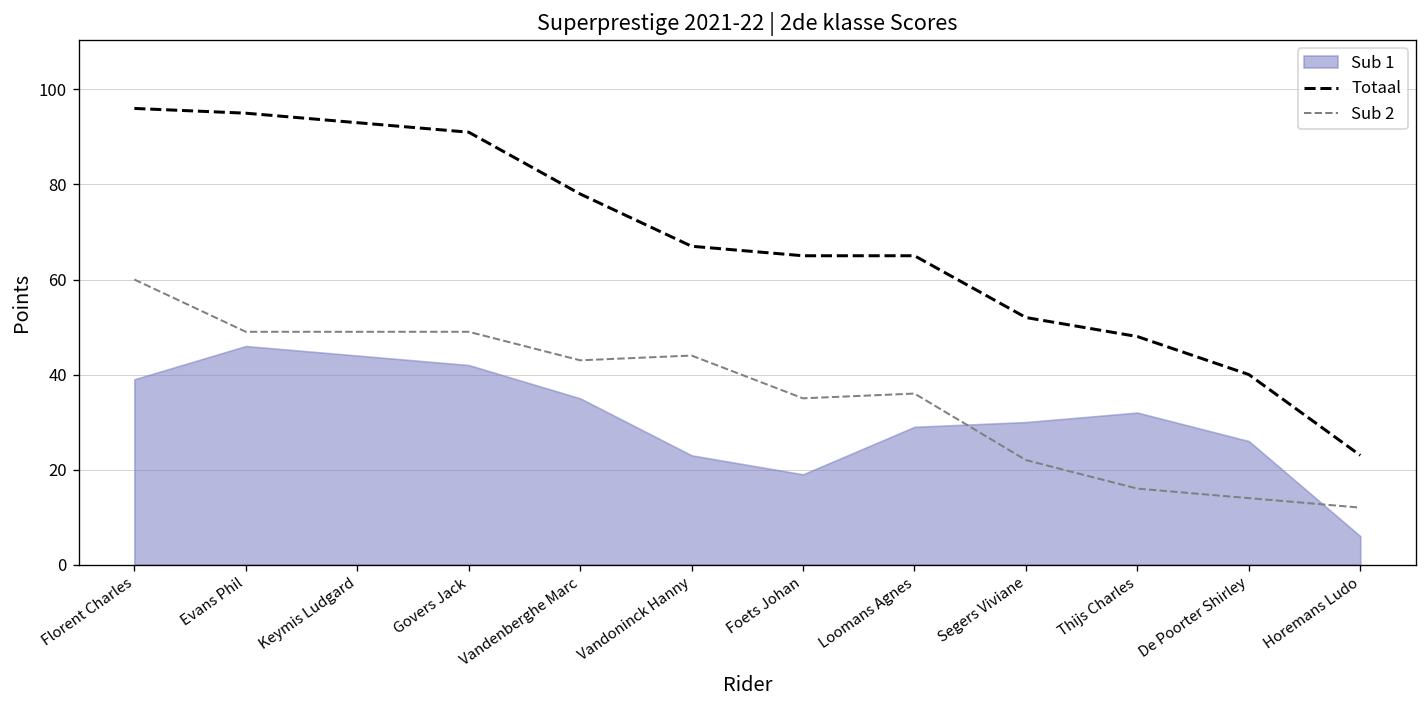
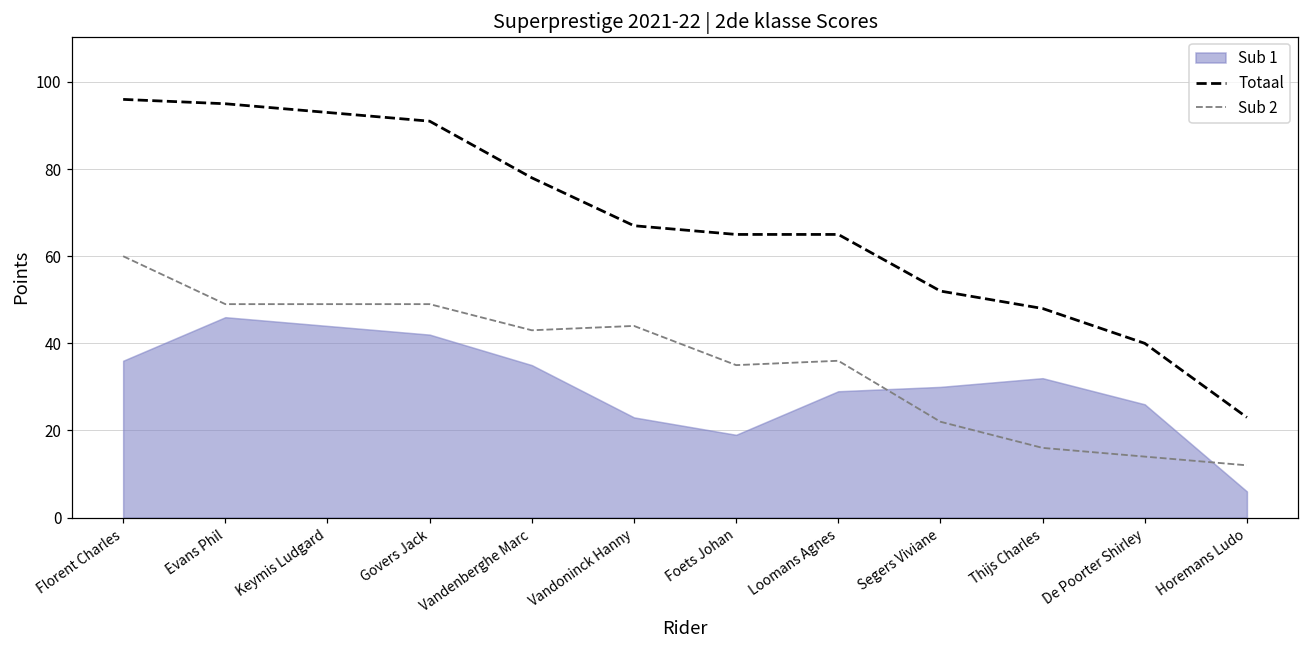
Sub 1, Florent Charles: 39 -> 36
